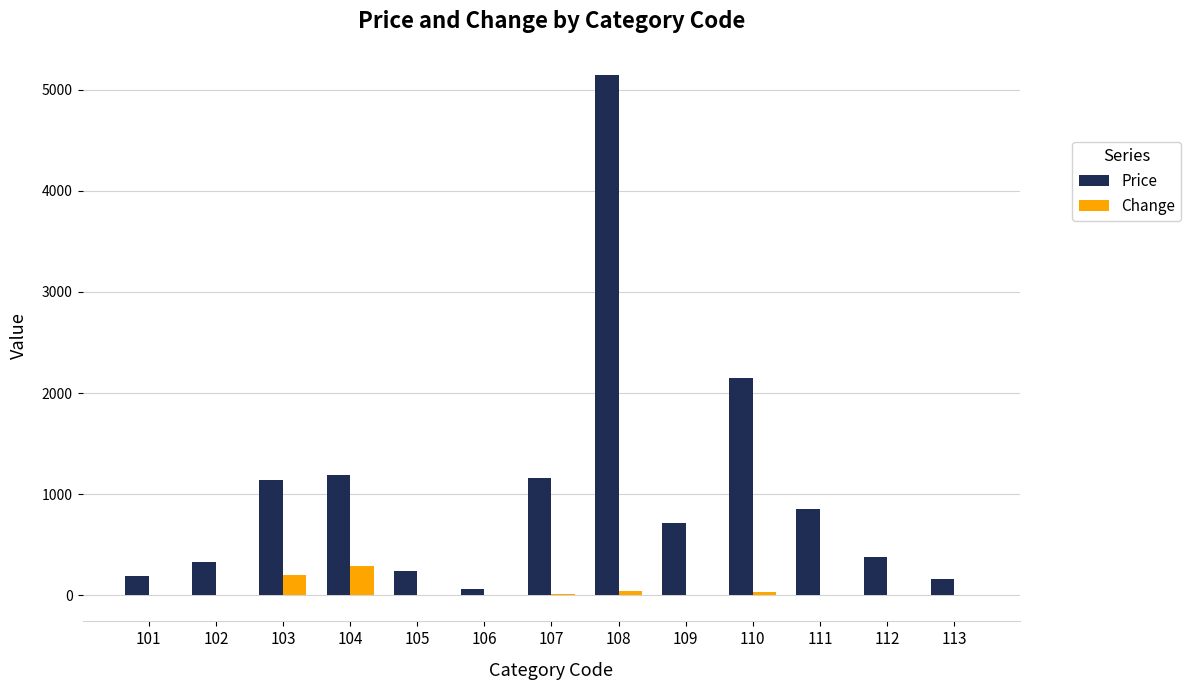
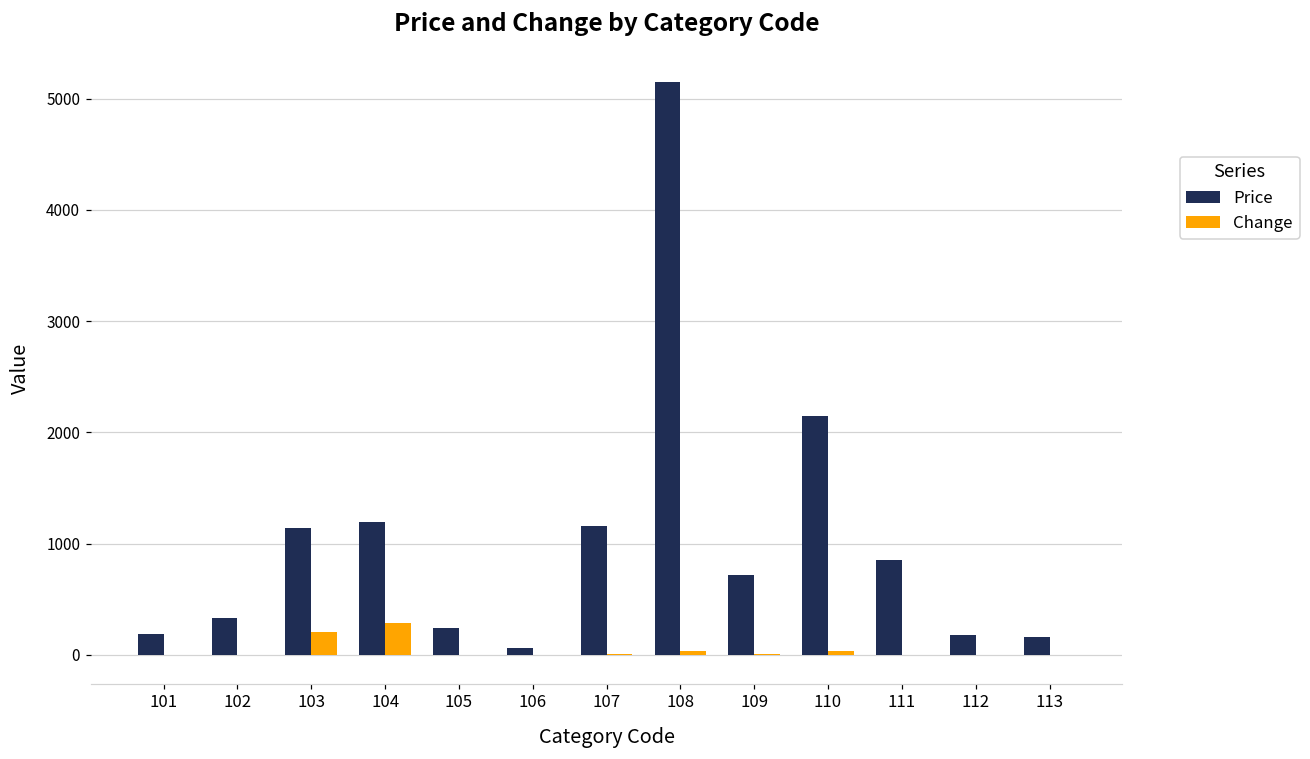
Price, 112: 380 -> 180
